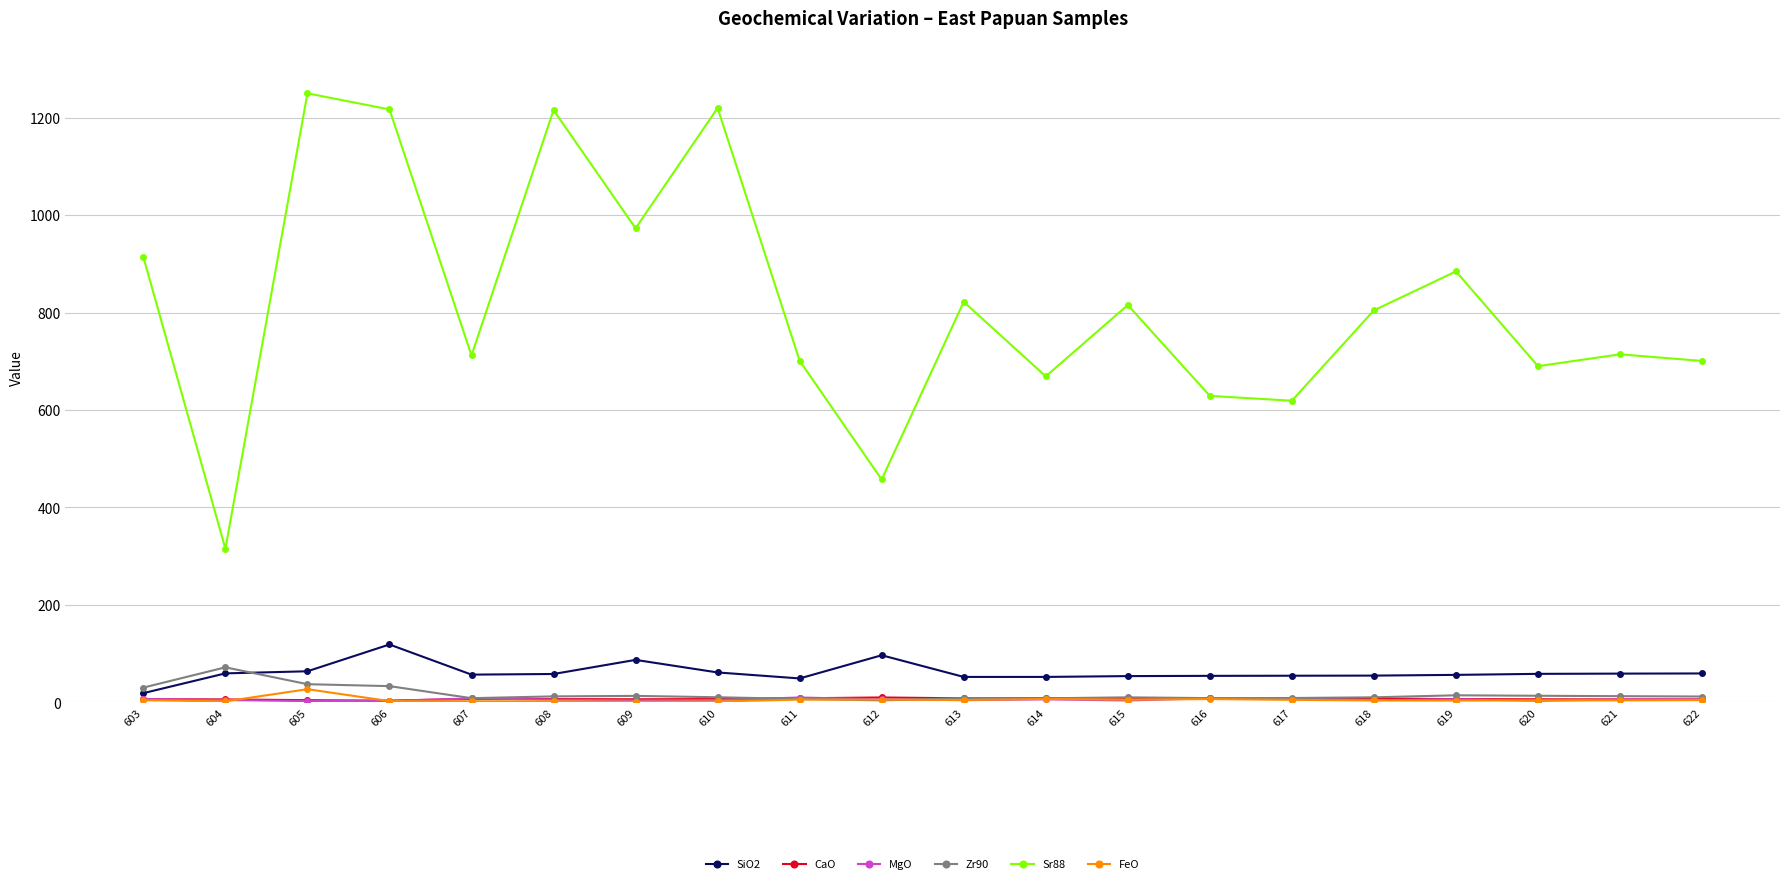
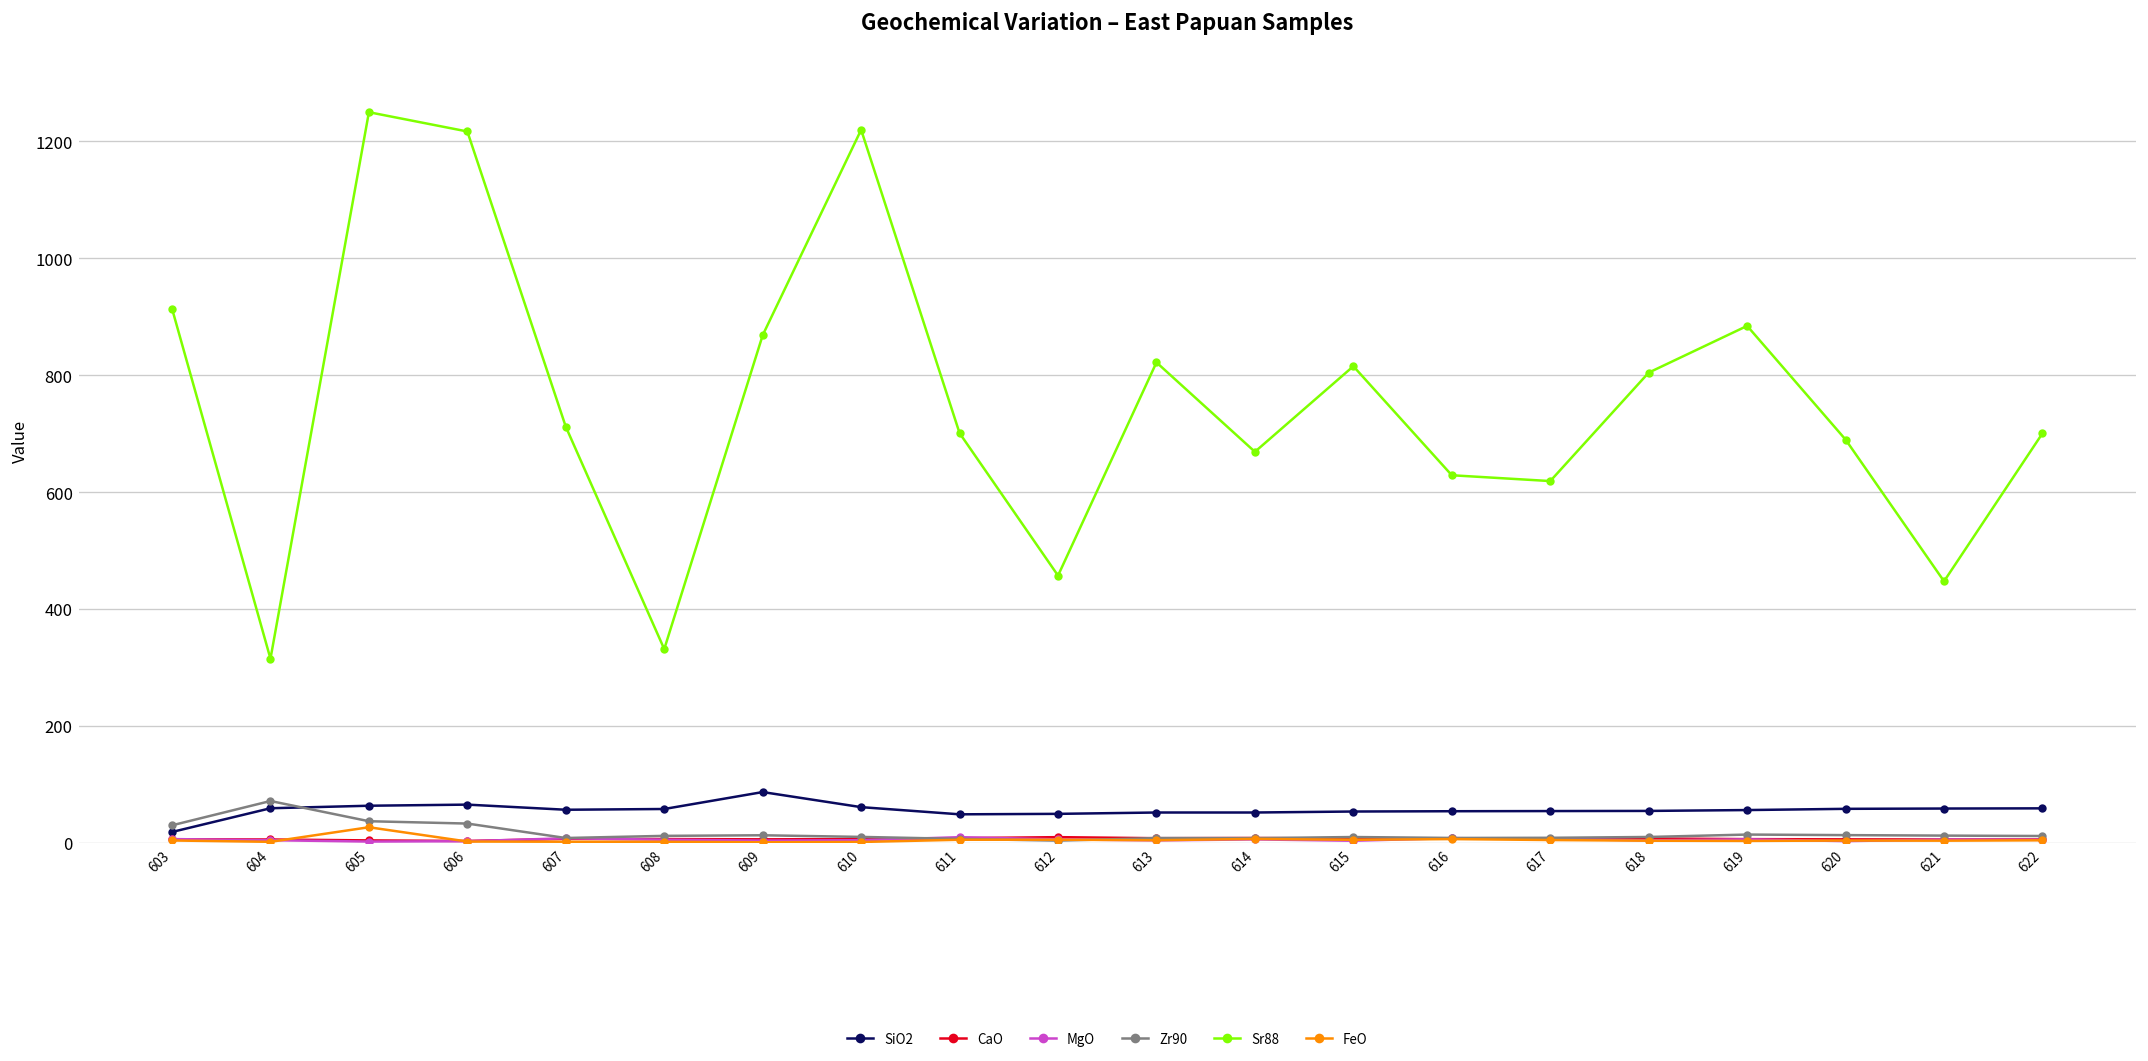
SiO2, 606: 120 -> 70
Sr88, 608: 1220 -> 330
Sr88, 609: 970 -> 870
SiO2, 612: 100 -> 50
Sr88, 621: 710 -> 450
